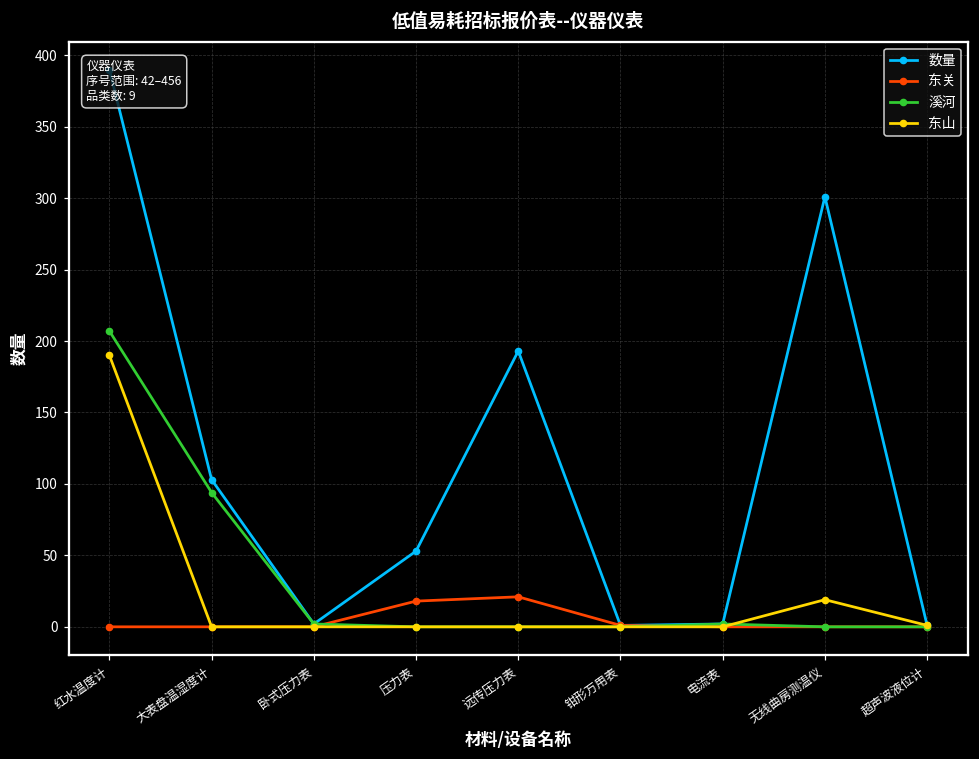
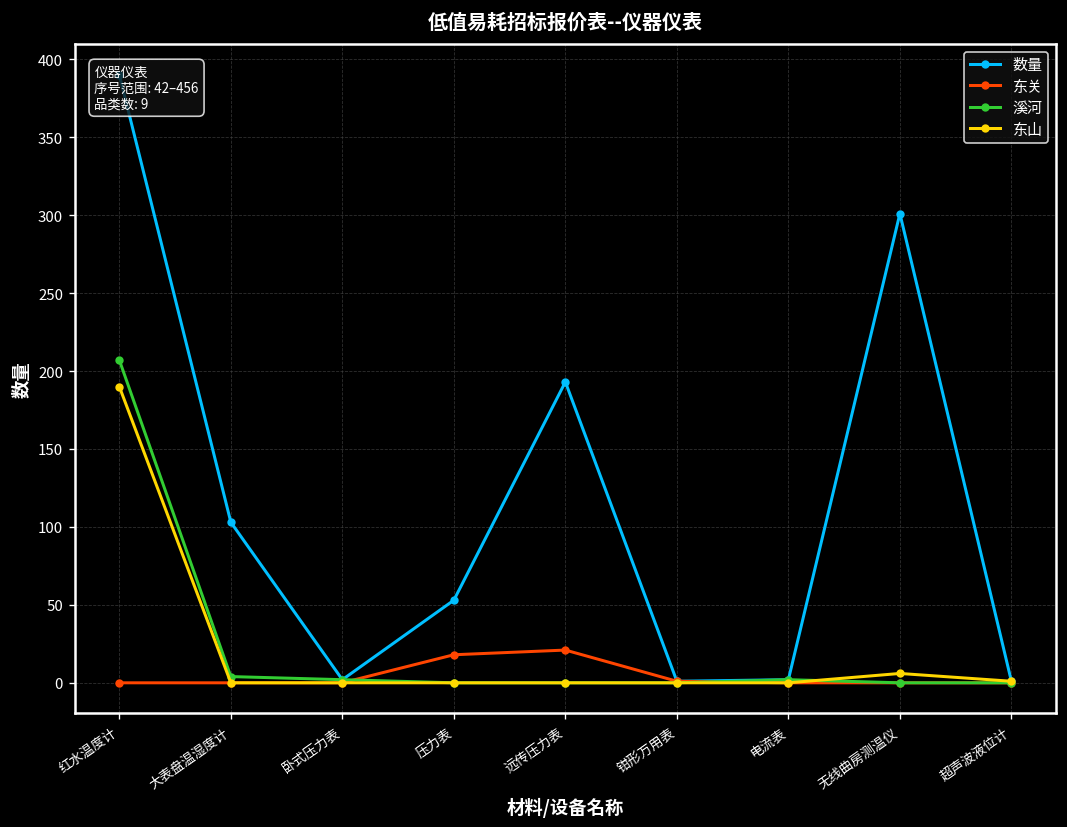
溪河, 大表盘温湿度计: 94 -> 4
东山, 无线曲房测温仪: 19 -> 6
